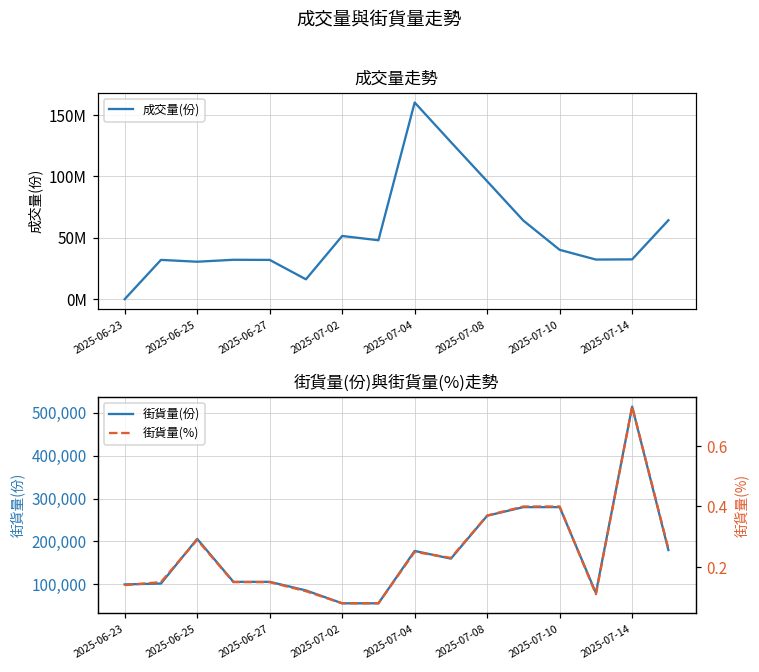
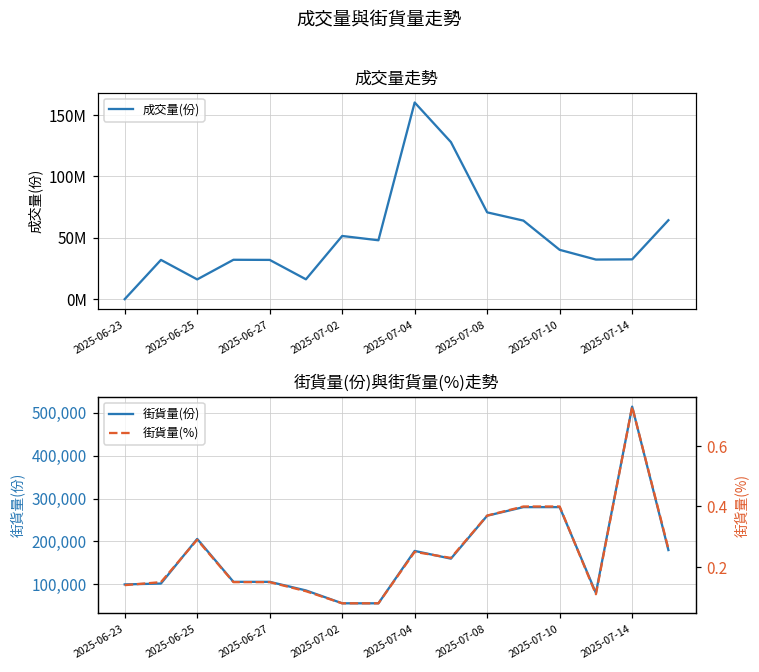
成交量走勢, 2025-06-25: 31000000 -> 16000000
成交量走勢, 2025-07-08: 96000000 -> 71000000
